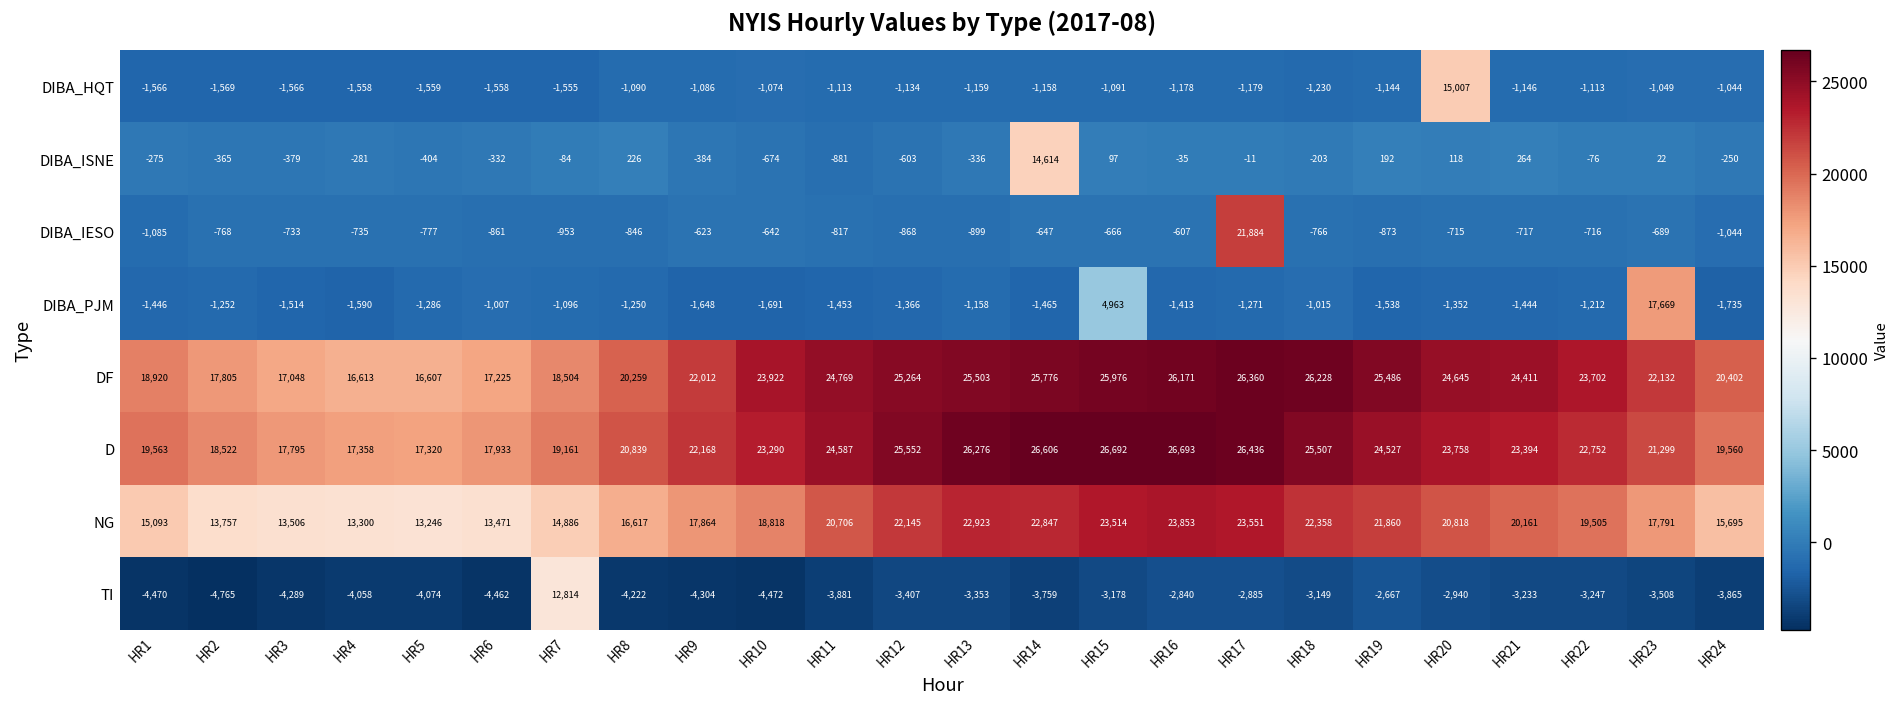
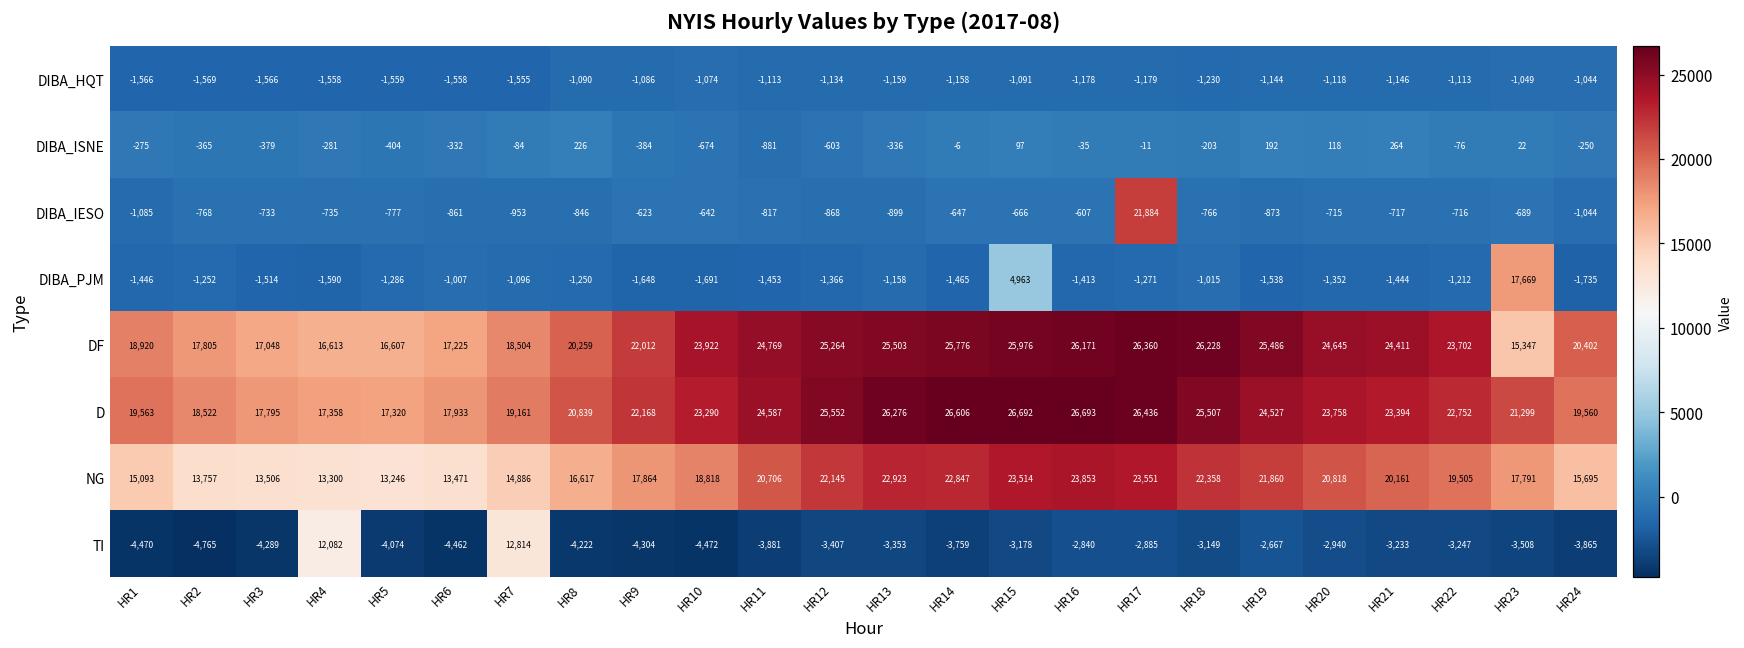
DIBA_HQT, HR20: 15,007 -> -1,118
DIBA_ISNE, HR14: 14,614 -> -6
DF, HR23: 22,132 -> 15,347
TI, HR4: -4,058 -> 12,082
